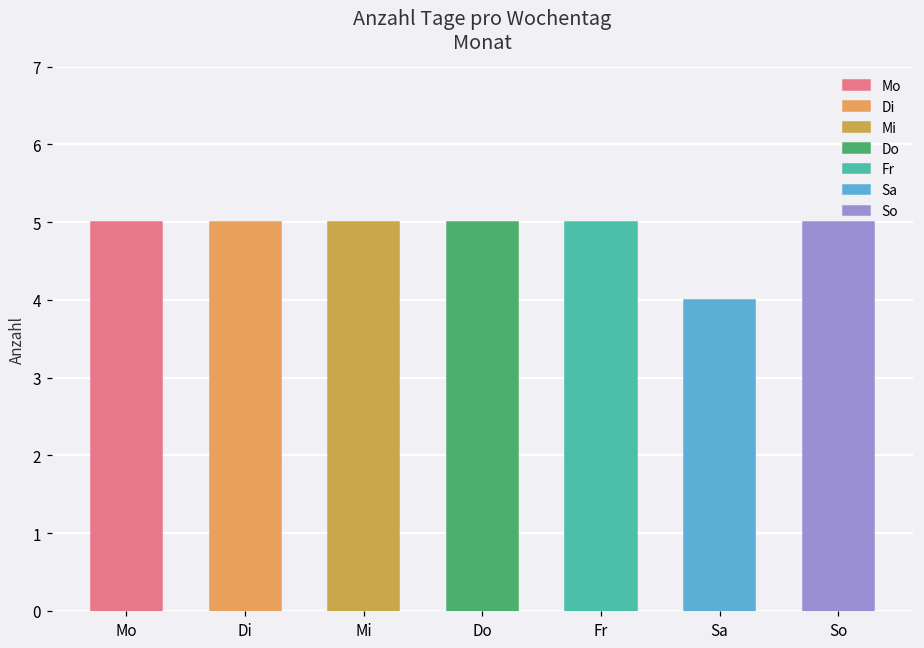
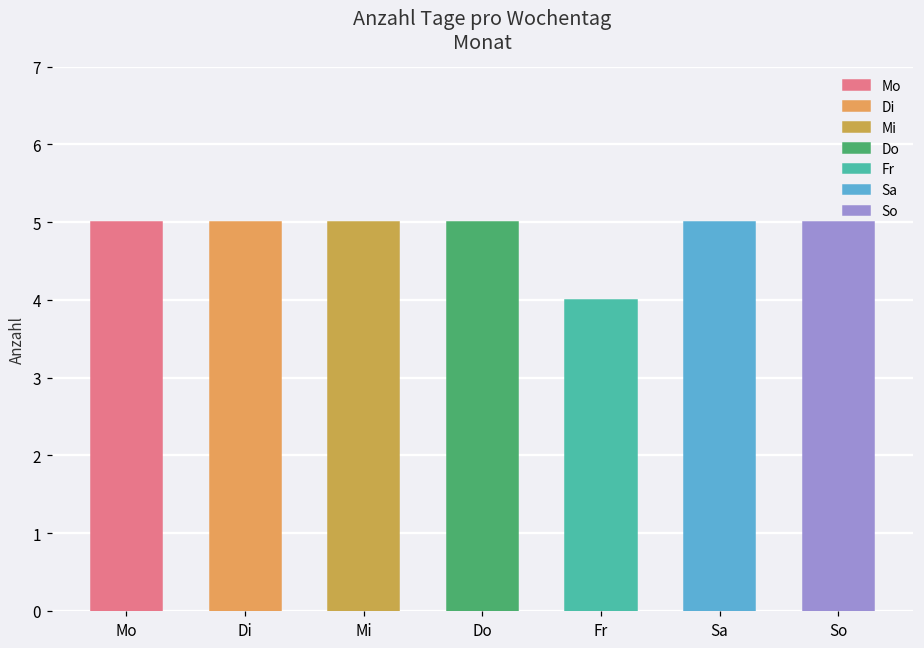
Fr: 5 -> 4
Sa: 4 -> 5
